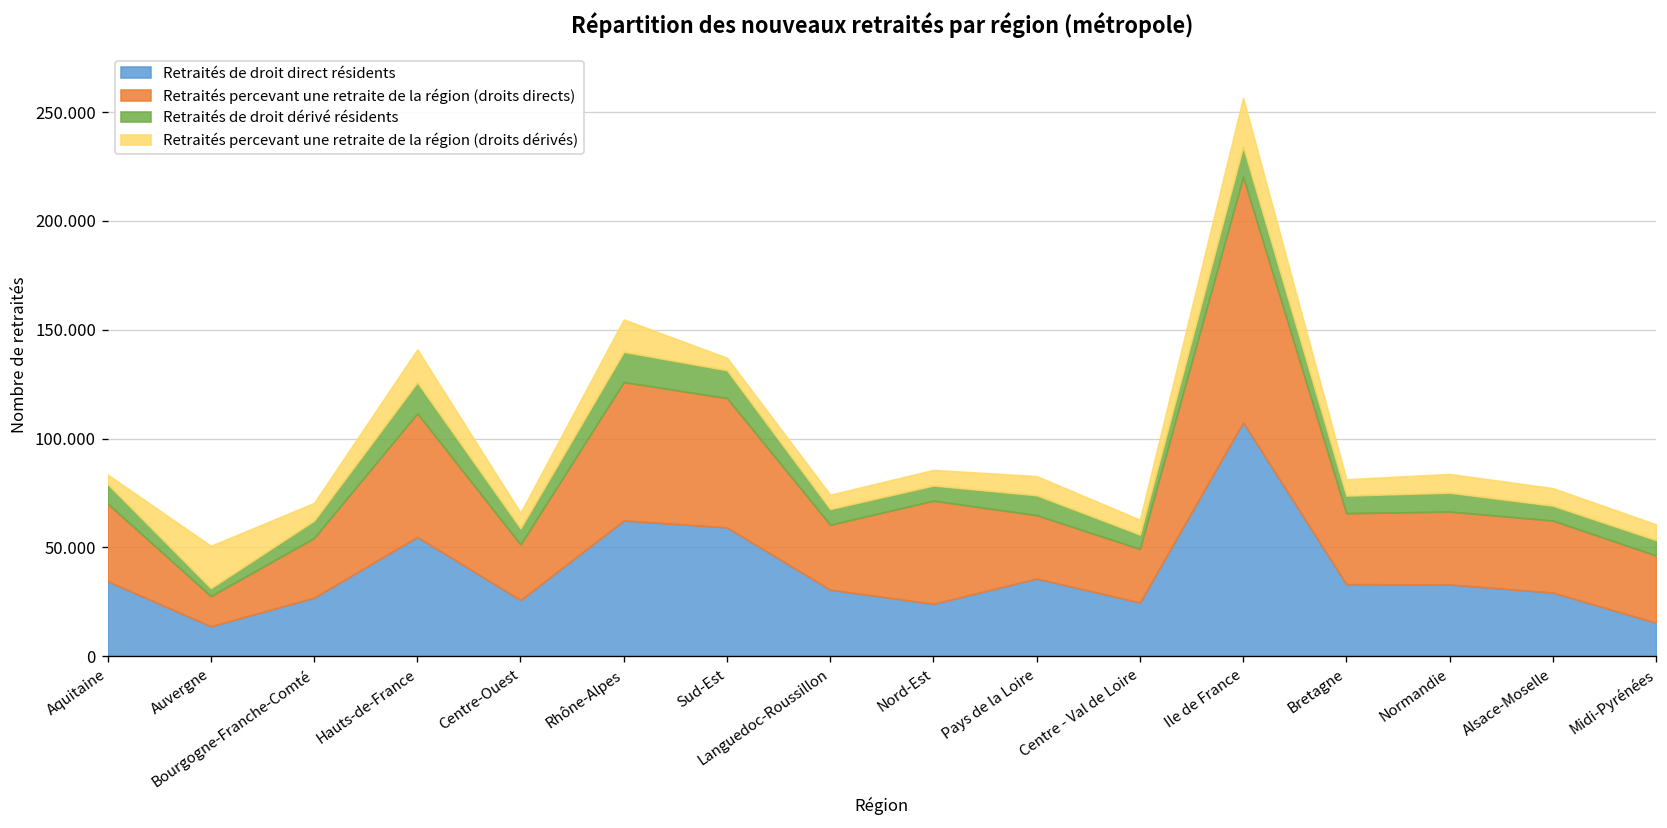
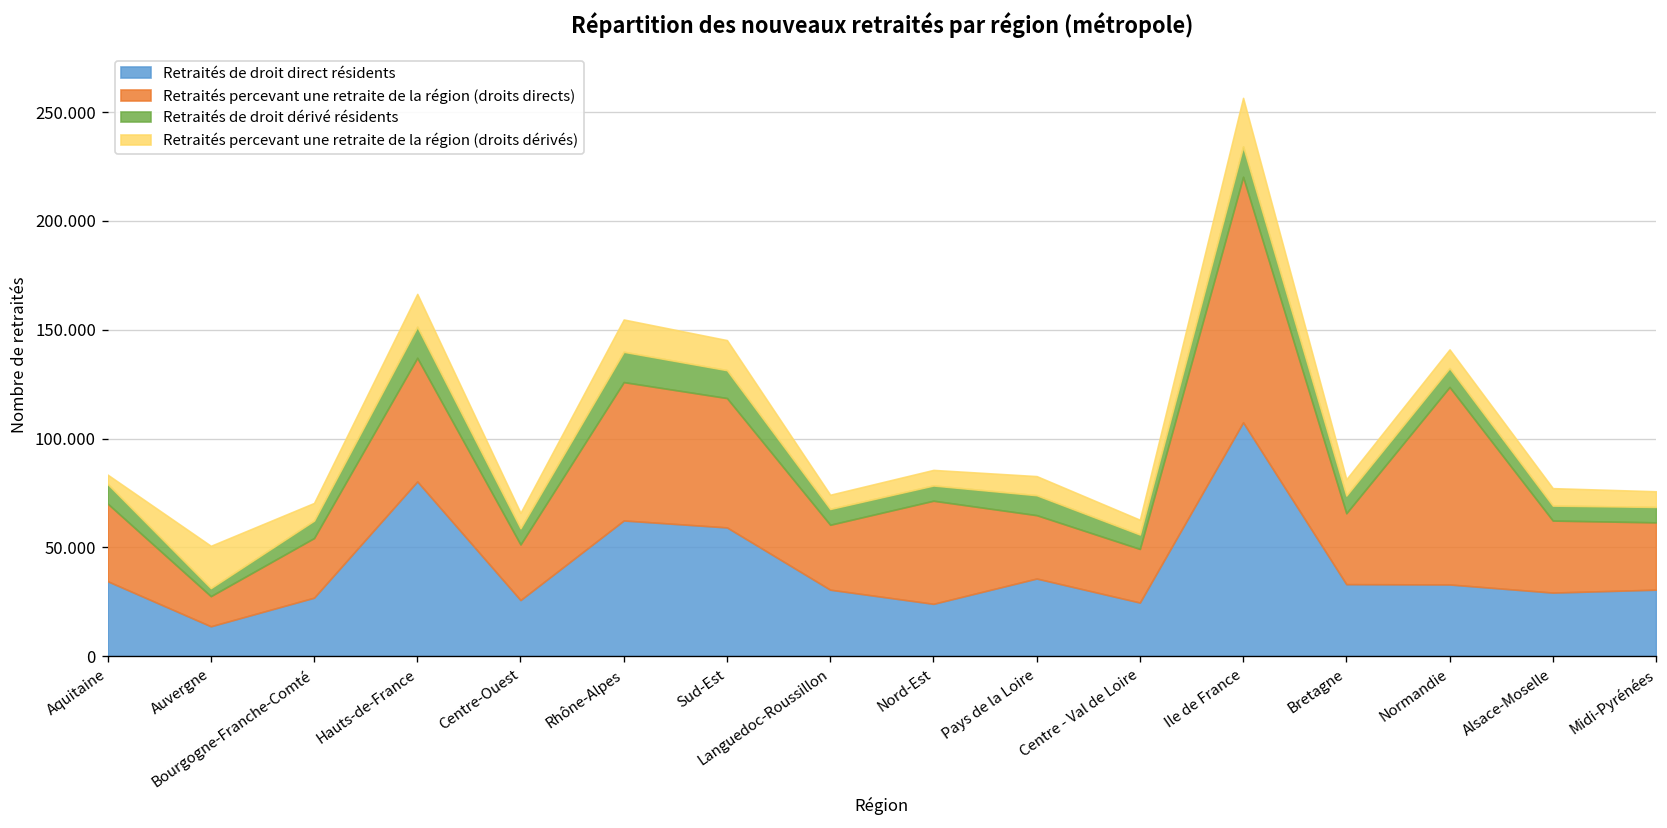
Retraités de droit direct résidents, Hauts-de-France: 55 -> 80
Retraités percevant une retraite de la région (droits dérivés), Sud-Est: 6 -> 14
Retraités percevant une retraite de la région (droits directs), Normandie: 34 -> 91
Retraités de droit direct résidents, Midi-Pyrénées: 15 -> 31
